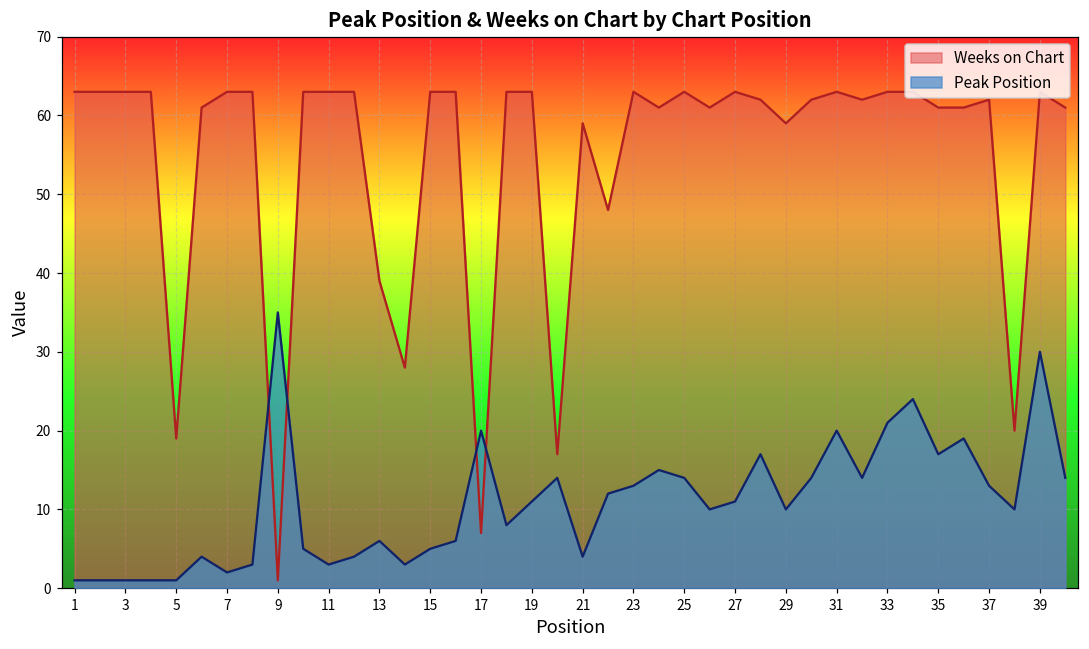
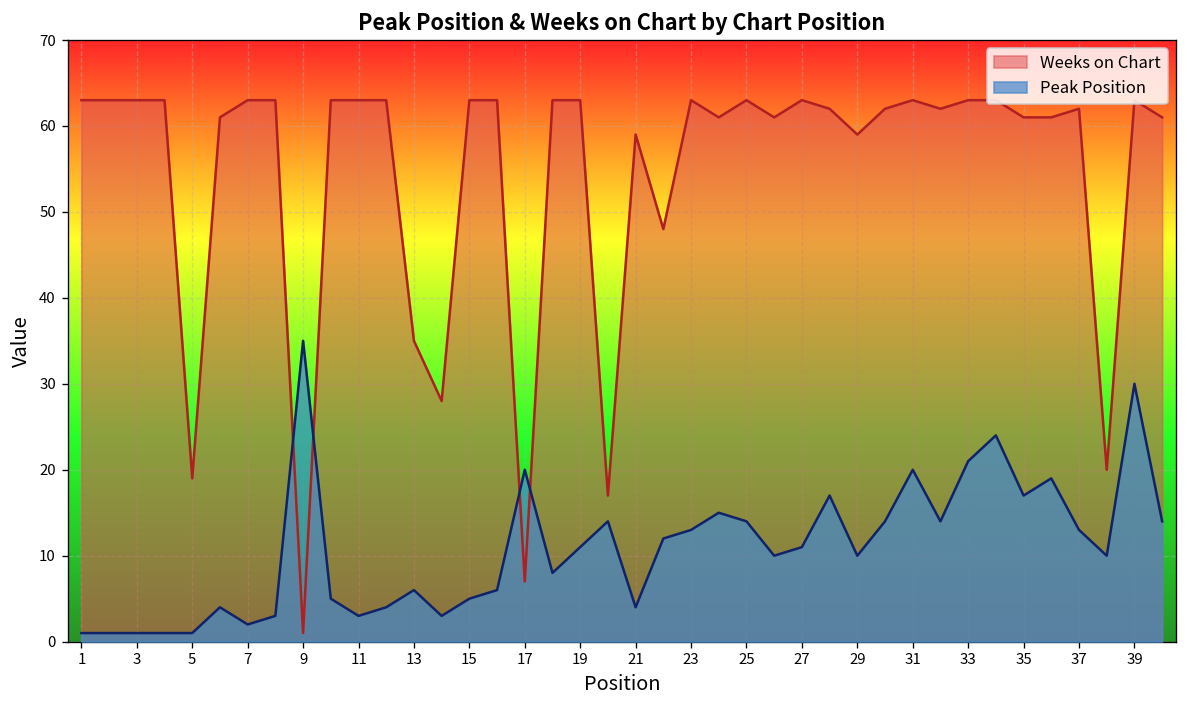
Weeks on Chart, 13: 39 -> 35
